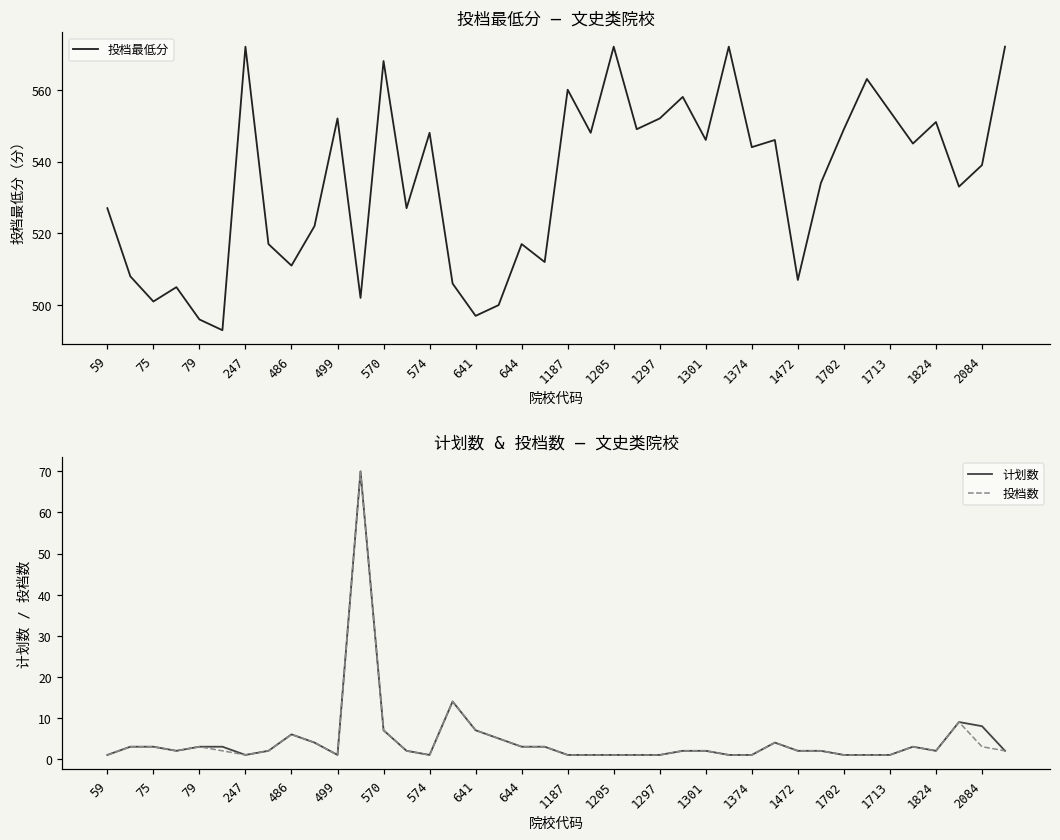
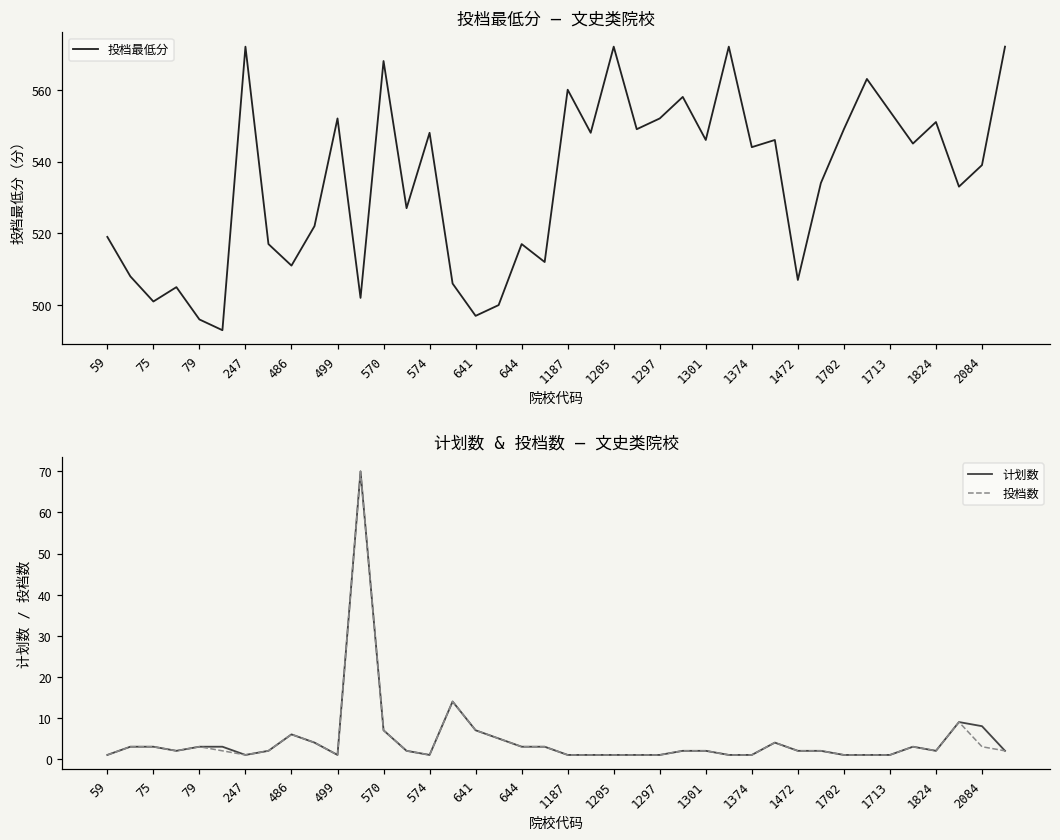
投档最低分 — 文史类院校, 59: 527 -> 519
